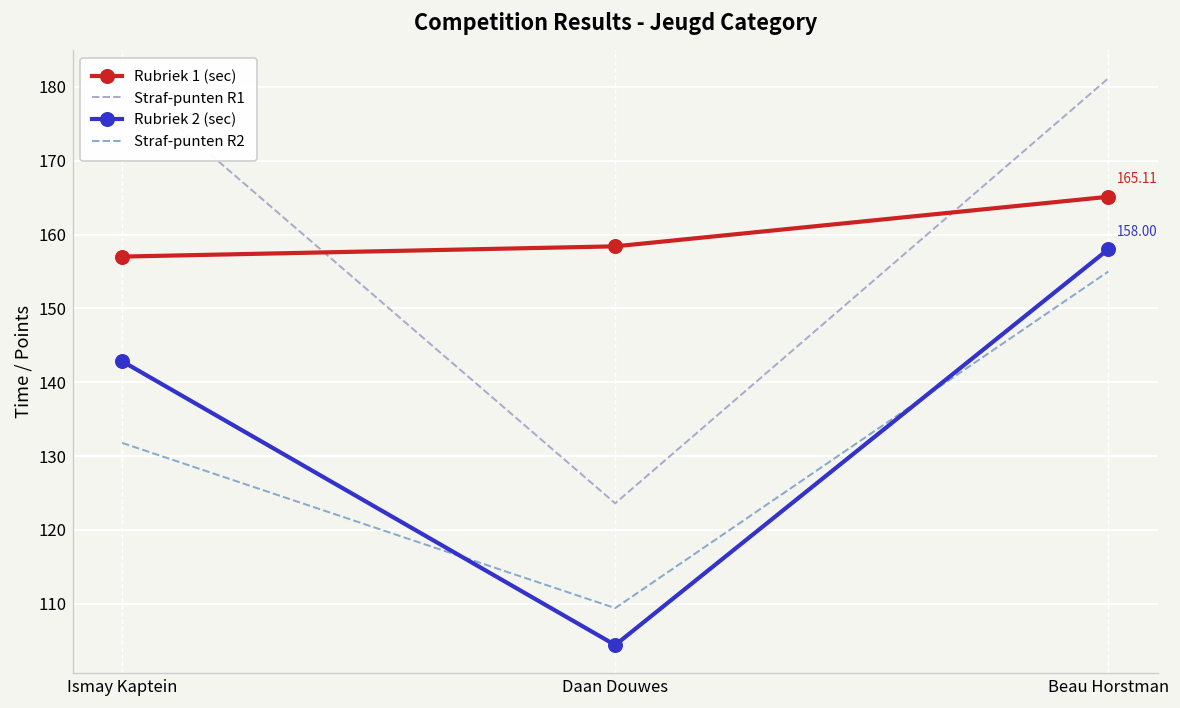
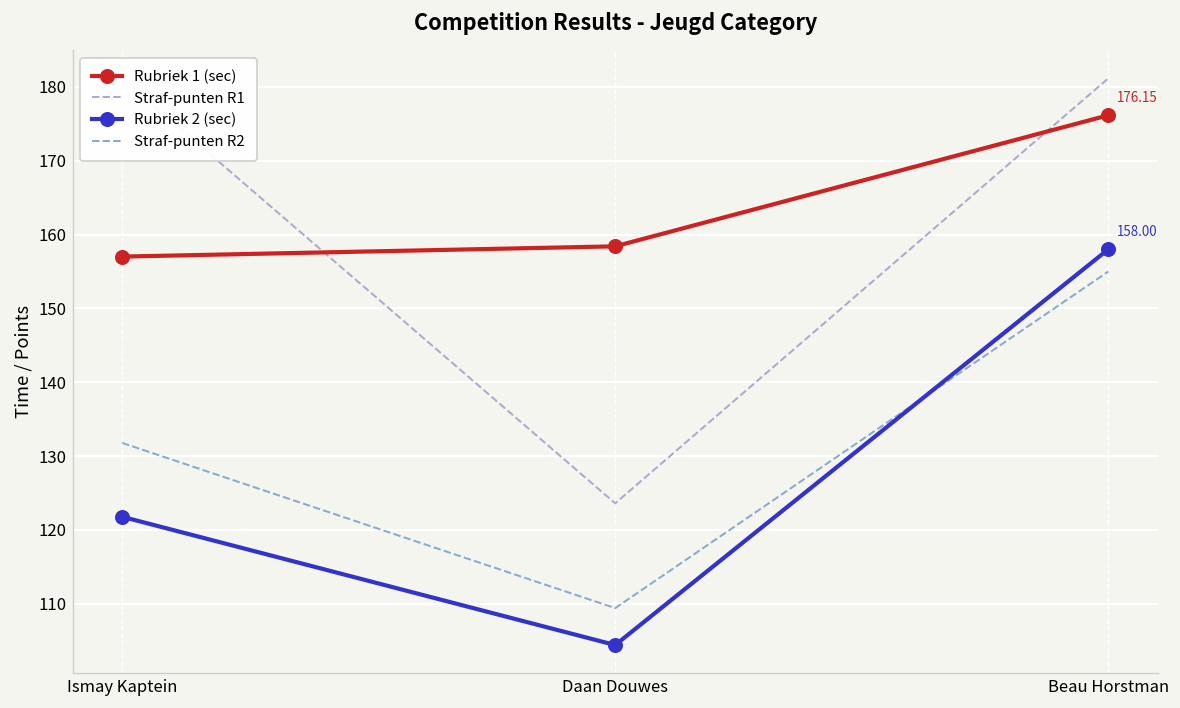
Rubriek 2 (sec), Ismay Kaptein: 143 -> 122
Rubriek 1 (sec), Beau Horstman: 165.11 -> 176.15
